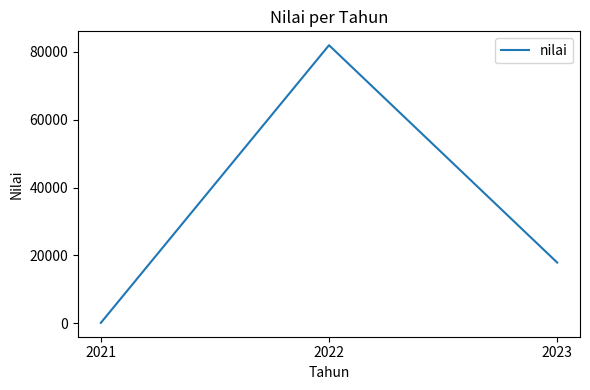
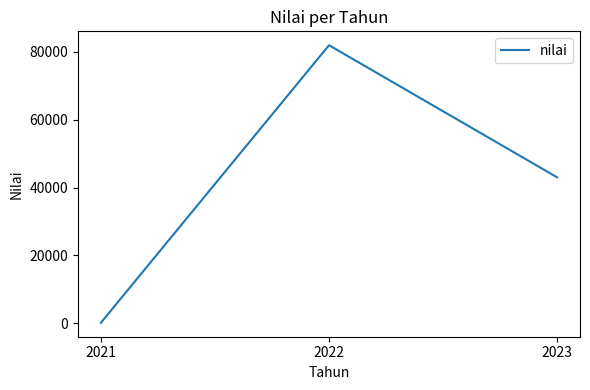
2023: 18000 -> 43000
